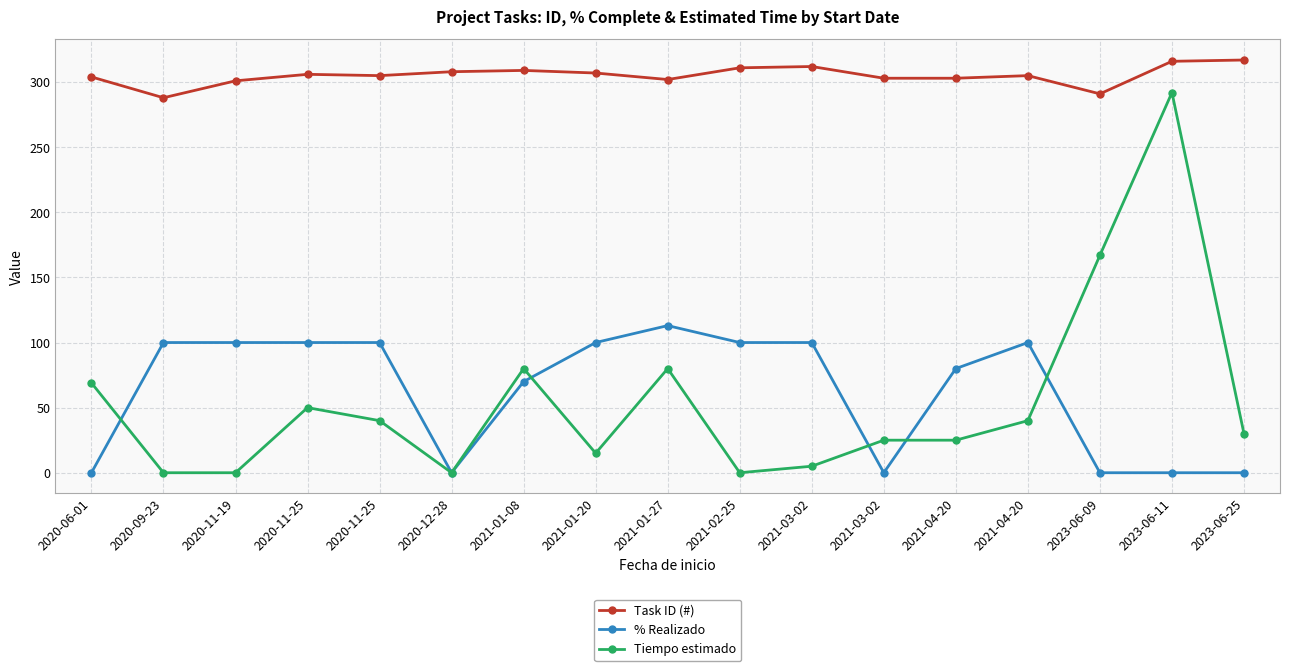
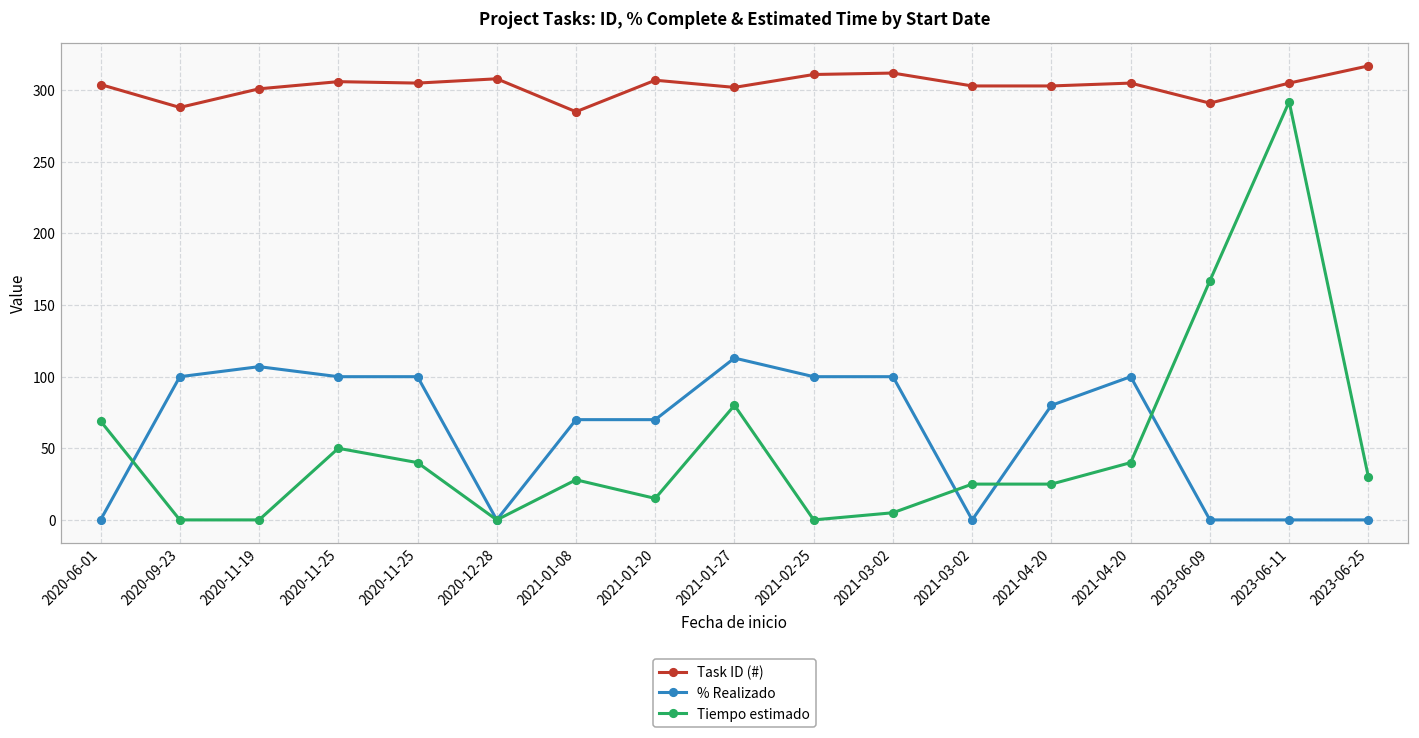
% Realizado, 2020-11-19: 100 -> 107
Task ID (#), 2021-01-08: 309 -> 285
Tiempo estimado, 2021-01-08: 80 -> 28
% Realizado, 2021-01-20: 100 -> 70
Task ID (#), 2023-06-11: 316 -> 305
